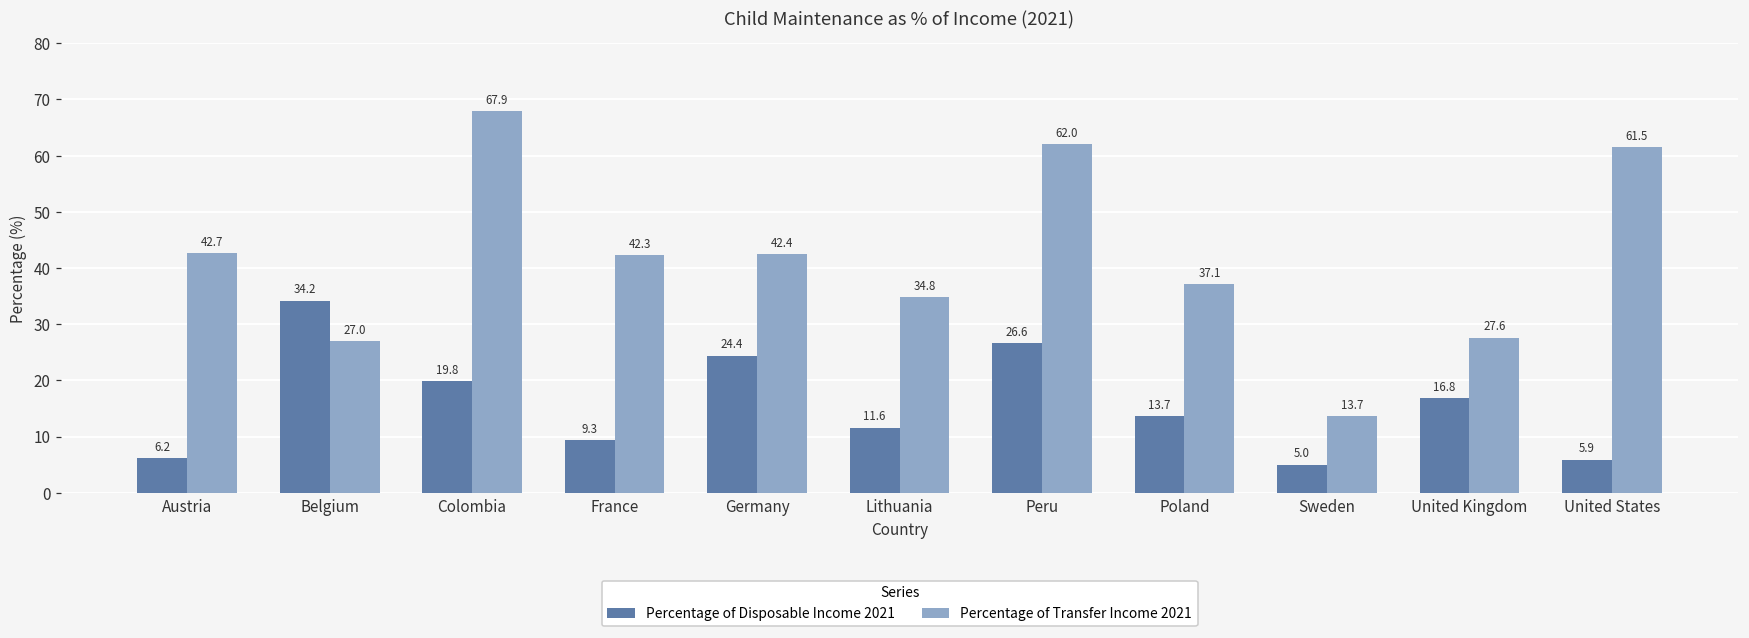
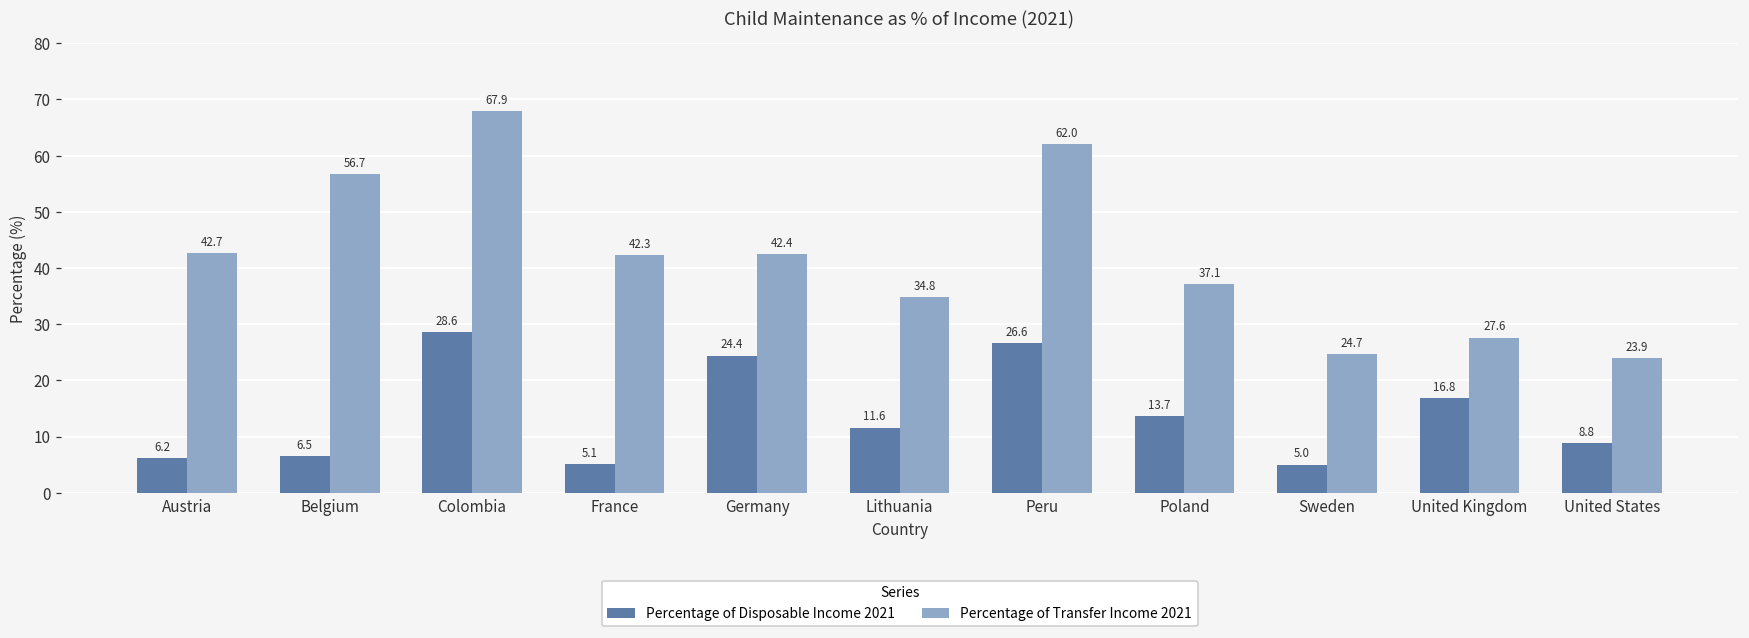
Percentage of Disposable Income 2021, Belgium: 34.2 -> 6.5
Percentage of Transfer Income 2021, Belgium: 27.0 -> 56.7
Percentage of Disposable Income 2021, Colombia: 19.8 -> 28.6
Percentage of Disposable Income 2021, France: 9.3 -> 5.1
Percentage of Transfer Income 2021, Sweden: 13.7 -> 24.7
Percentage of Disposable Income 2021, United States: 5.9 -> 8.8
Percentage of Transfer Income 2021, United States: 61.5 -> 23.9
